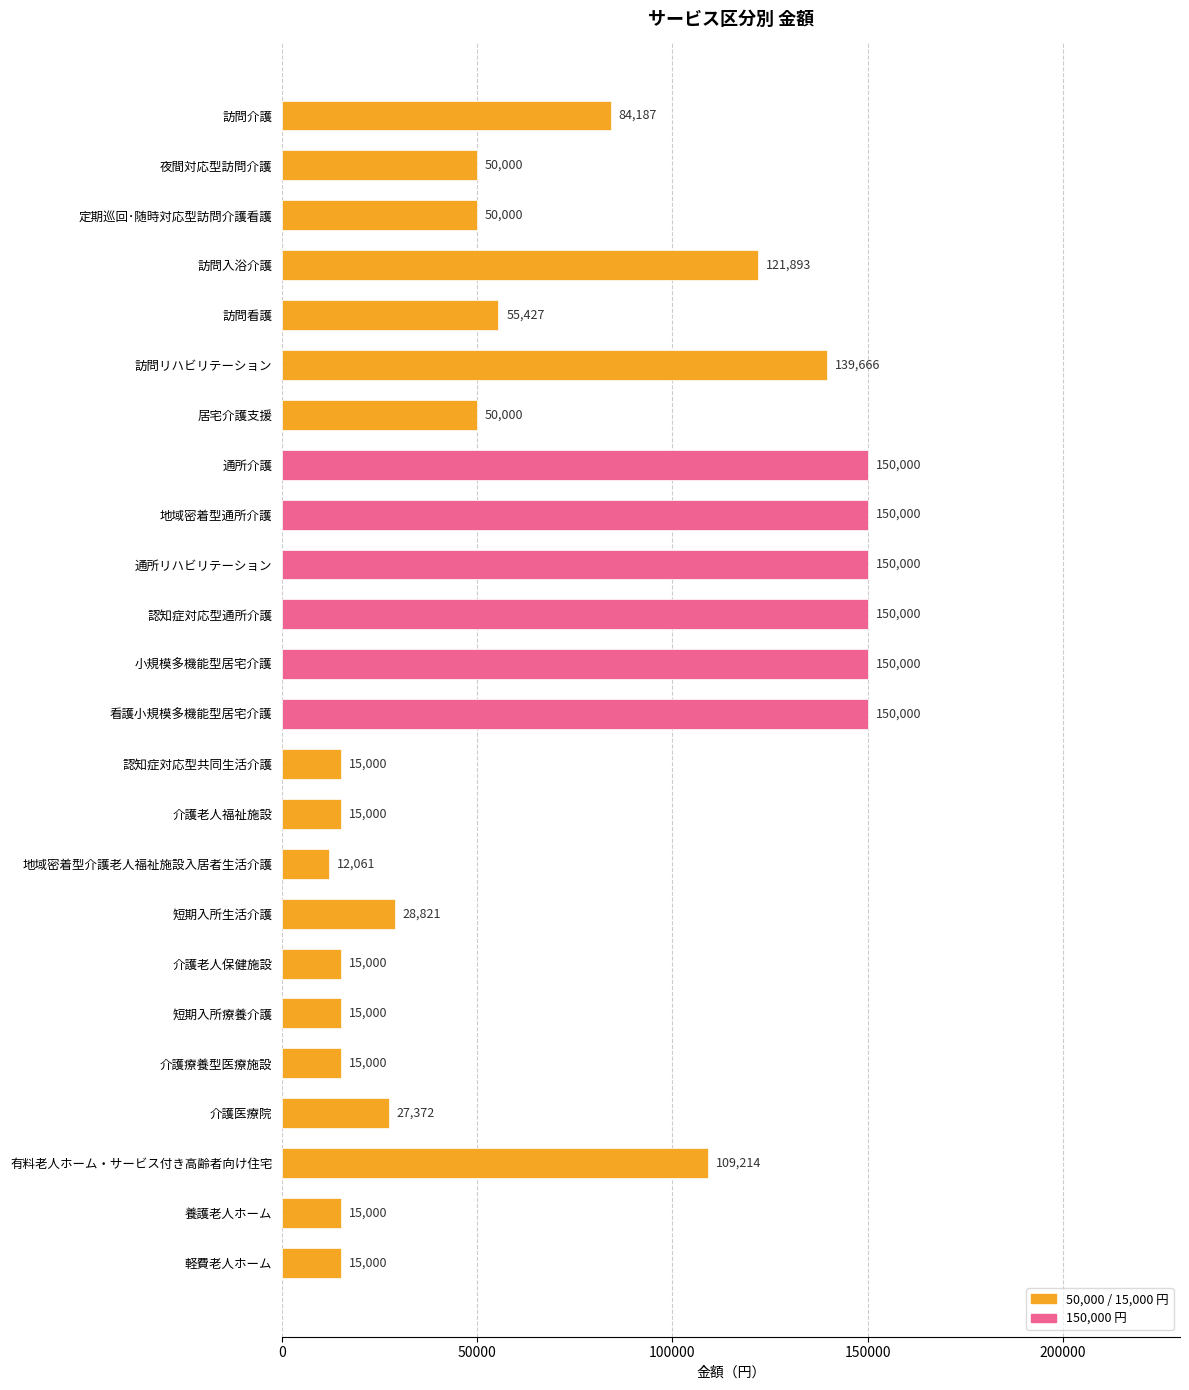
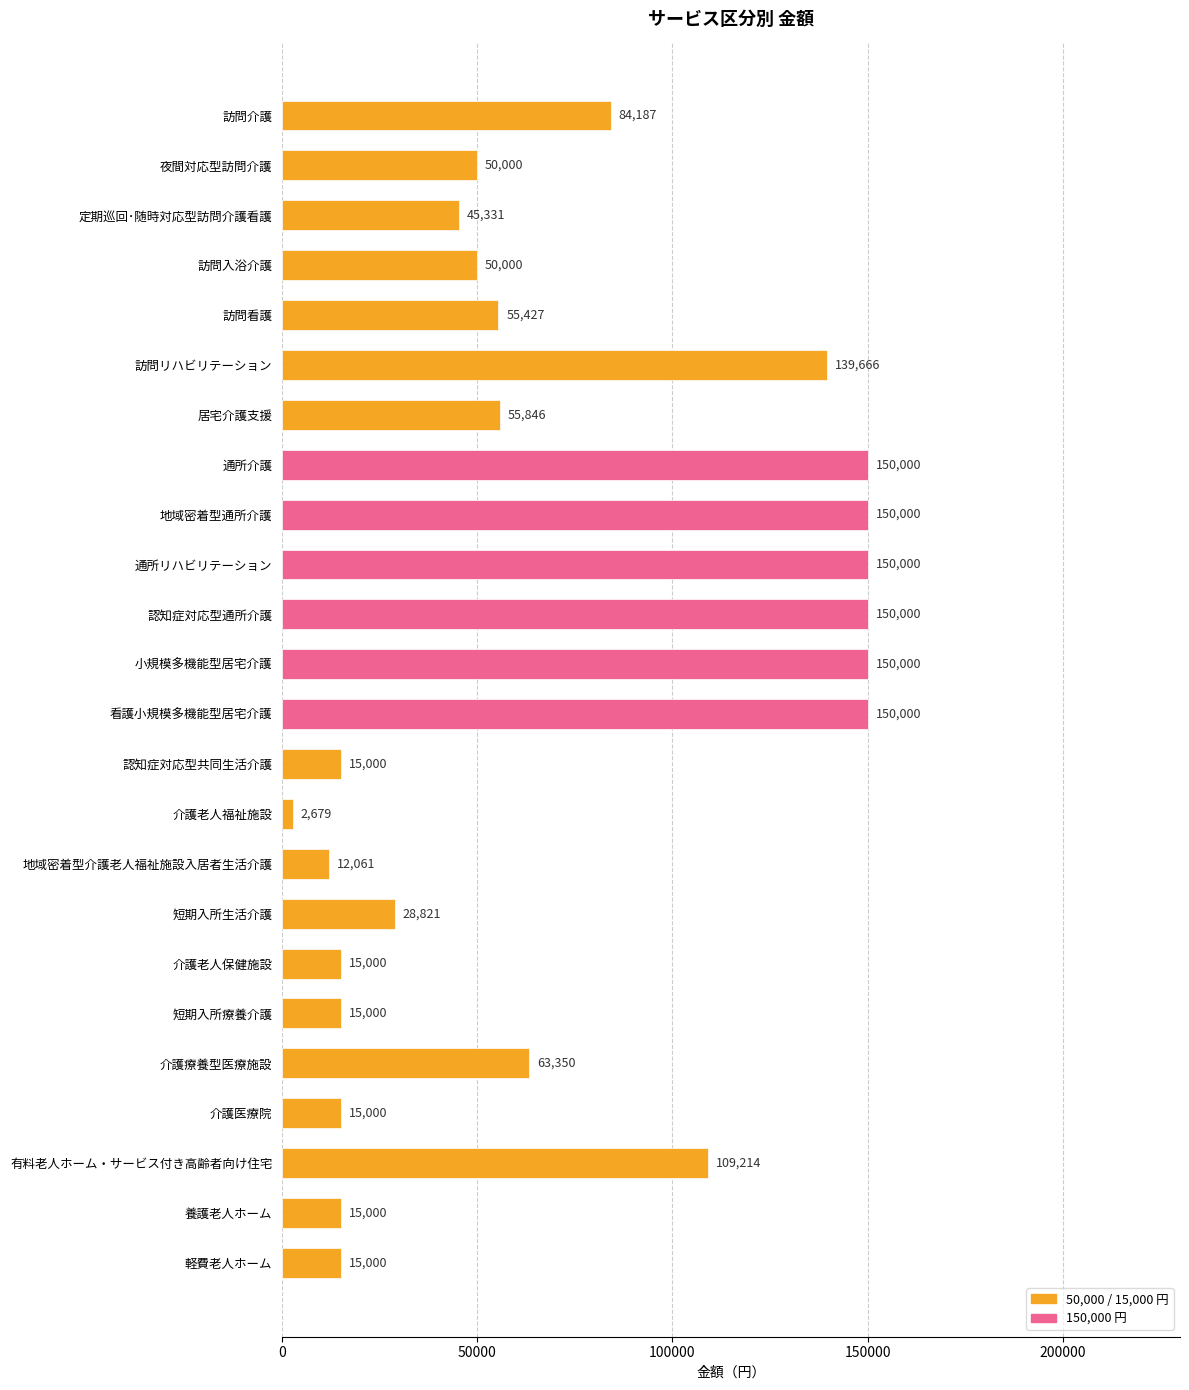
定期巡回･随時対応型訪問介護看護: 50,000 -> 45,331
訪問入浴介護: 121,893 -> 50,000
居宅介護支援: 50,000 -> 55,846
介護老人福祉施設: 15,000 -> 2,679
介護療養型医療施設: 15,000 -> 63,350
介護医療院: 27,372 -> 15,000
